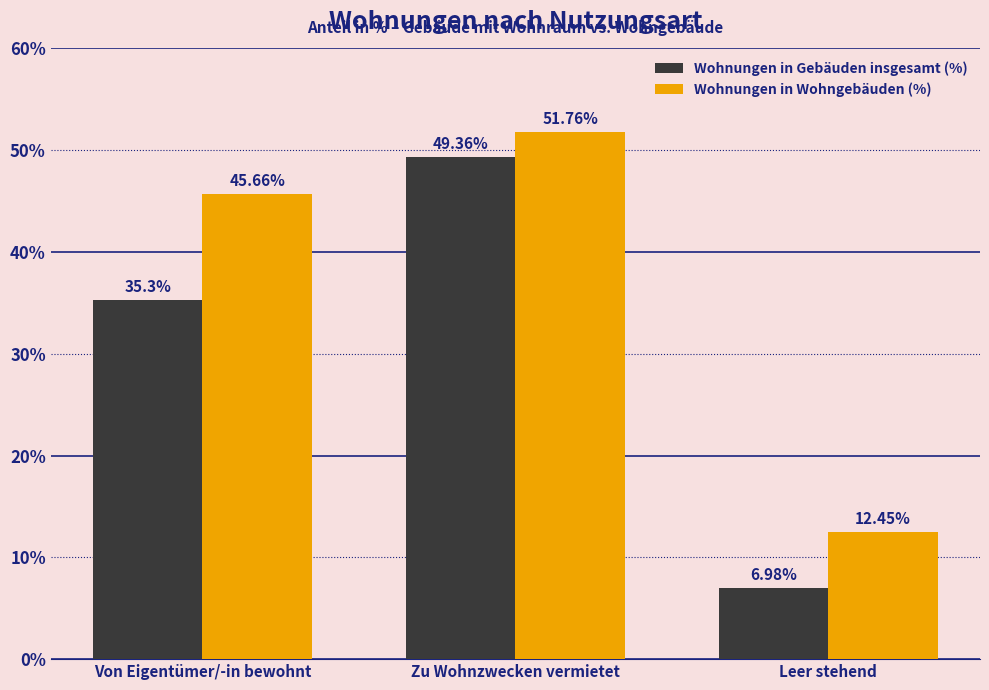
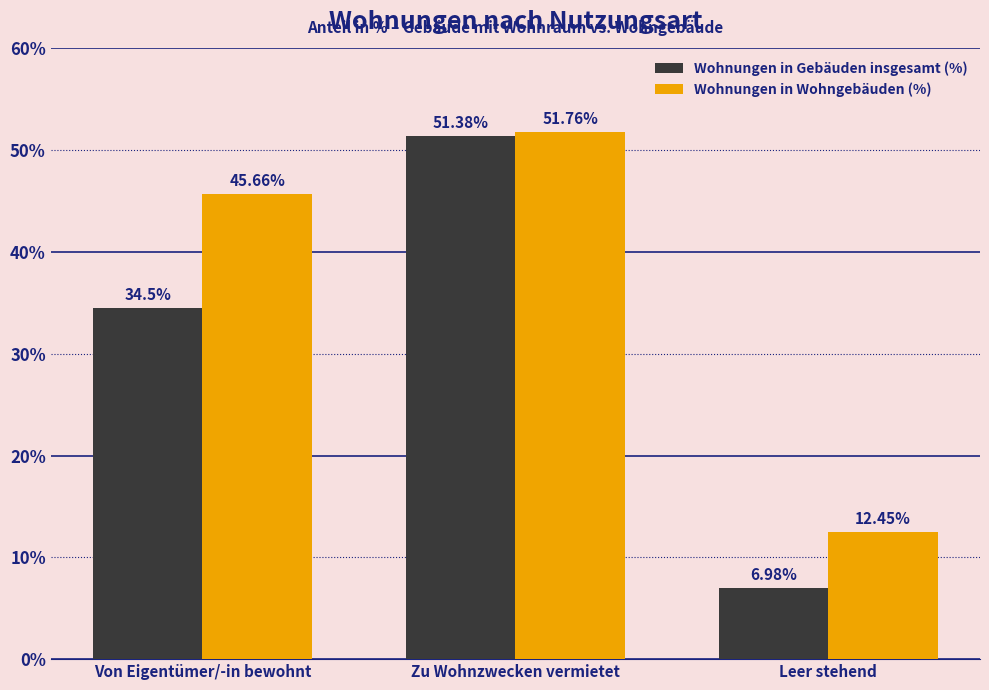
Wohnungen in Gebäuden insgesamt (%), Von Eigentümer/-in bewohnt: 35.3% -> 34.5%
Wohnungen in Gebäuden insgesamt (%), Zu Wohnzwecken vermietet: 49.36% -> 51.38%
